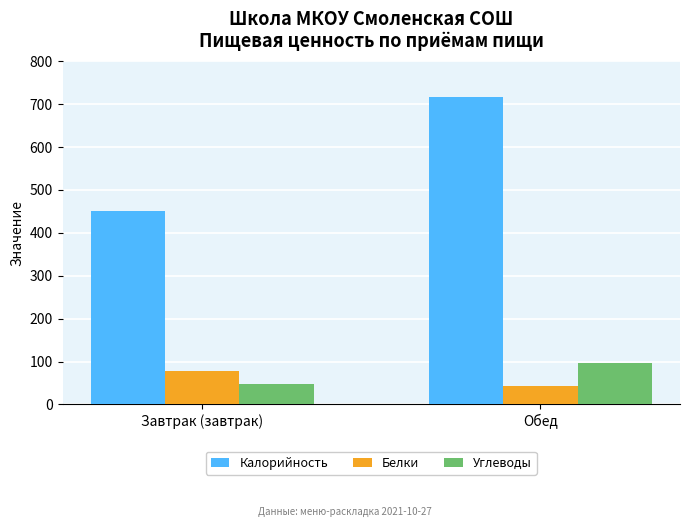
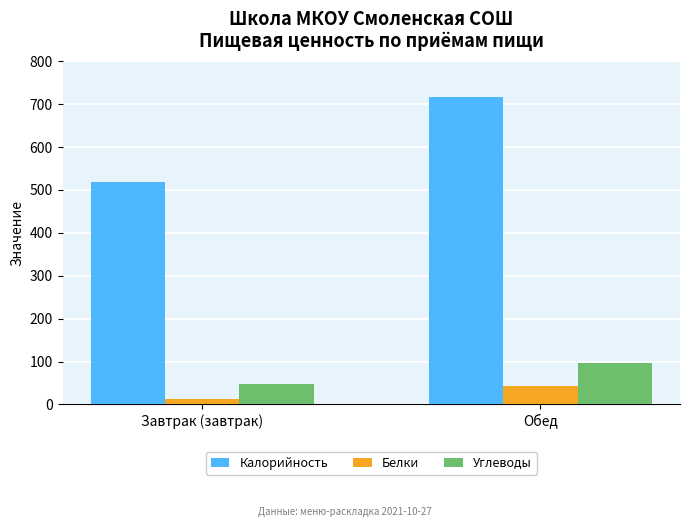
Калорийность, Завтрак (завтрак): 450 -> 520
Белки, Завтрак (завтрак): 80 -> 10
